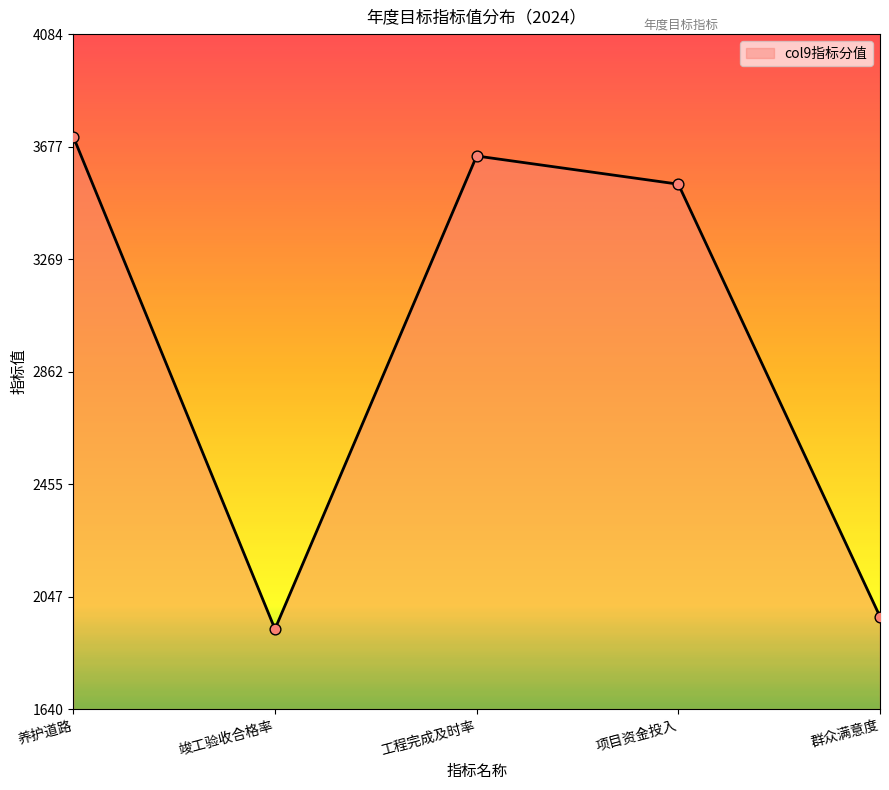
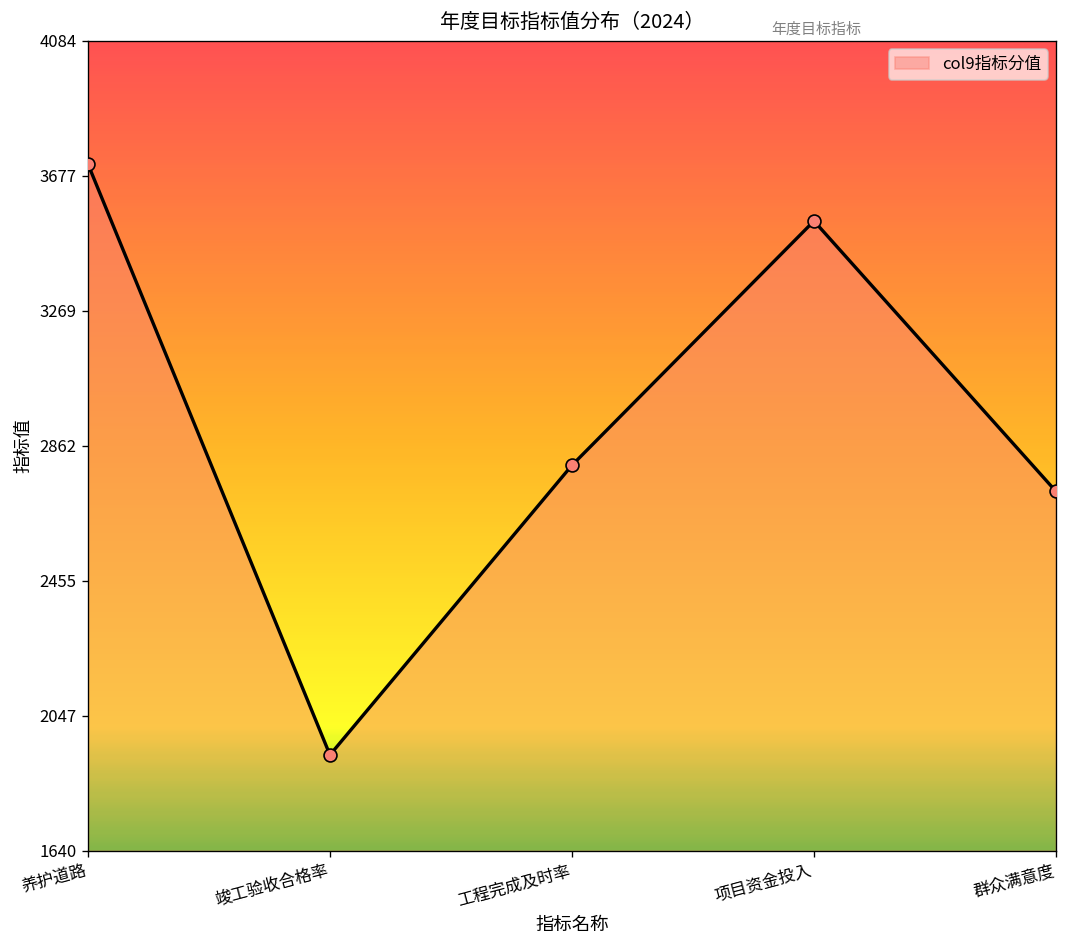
工程完成及时率: 3640 -> 2800
群众满意度: 1980 -> 2730
